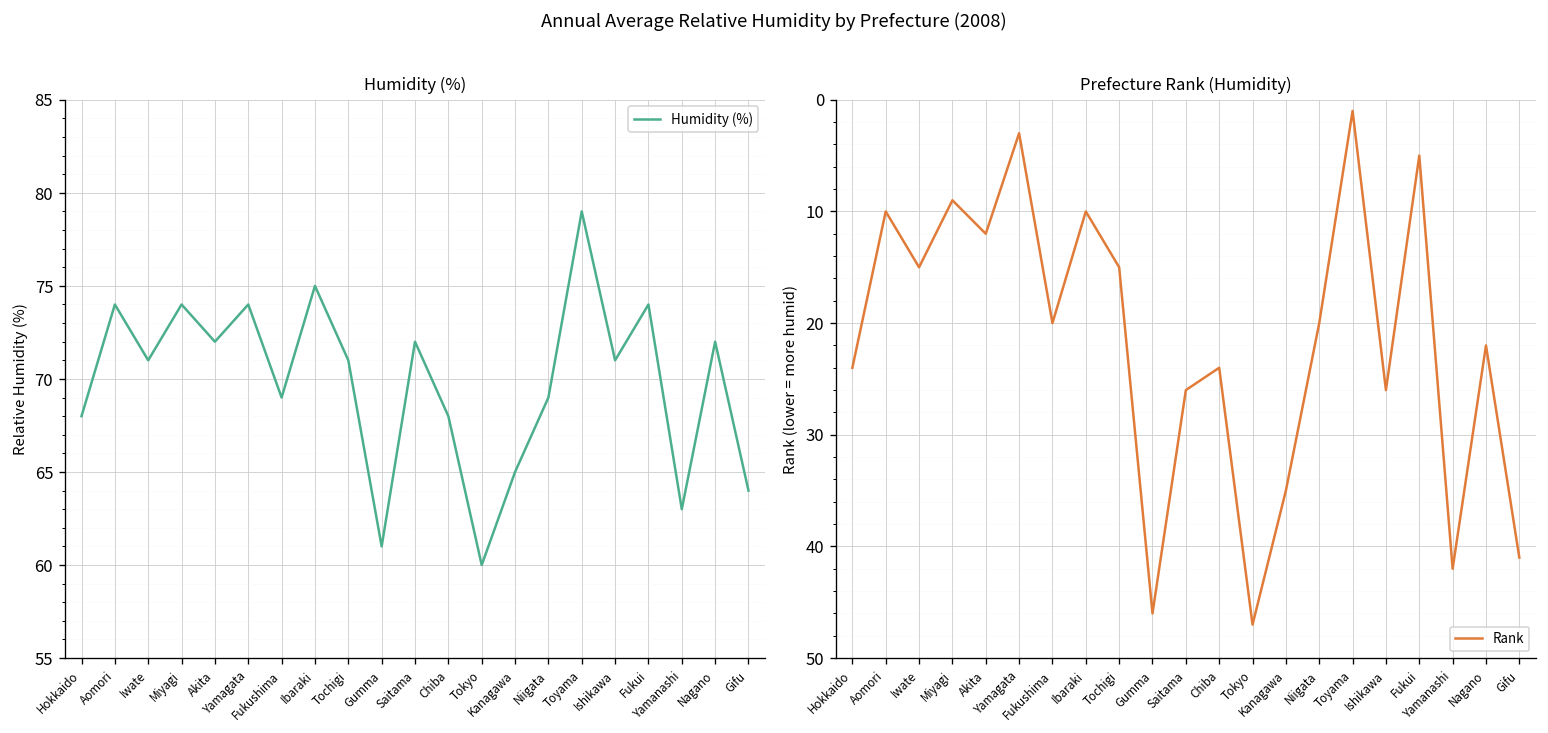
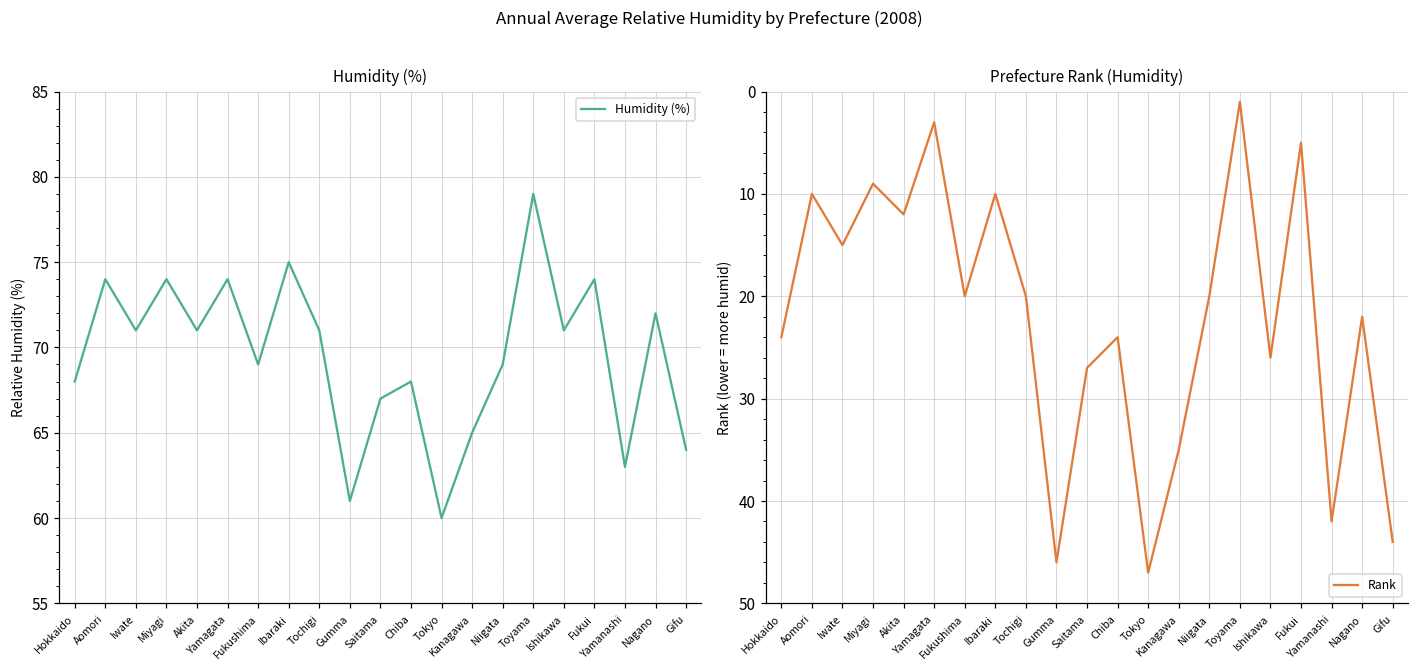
Humidity (%), Akita: 72 -> 71
Humidity (%), Saitama: 72 -> 67
Prefecture Rank (Humidity), Tochigi: 15 -> 20
Prefecture Rank (Humidity), Saitama: 26 -> 27
Prefecture Rank (Humidity), Gifu: 41 -> 44
